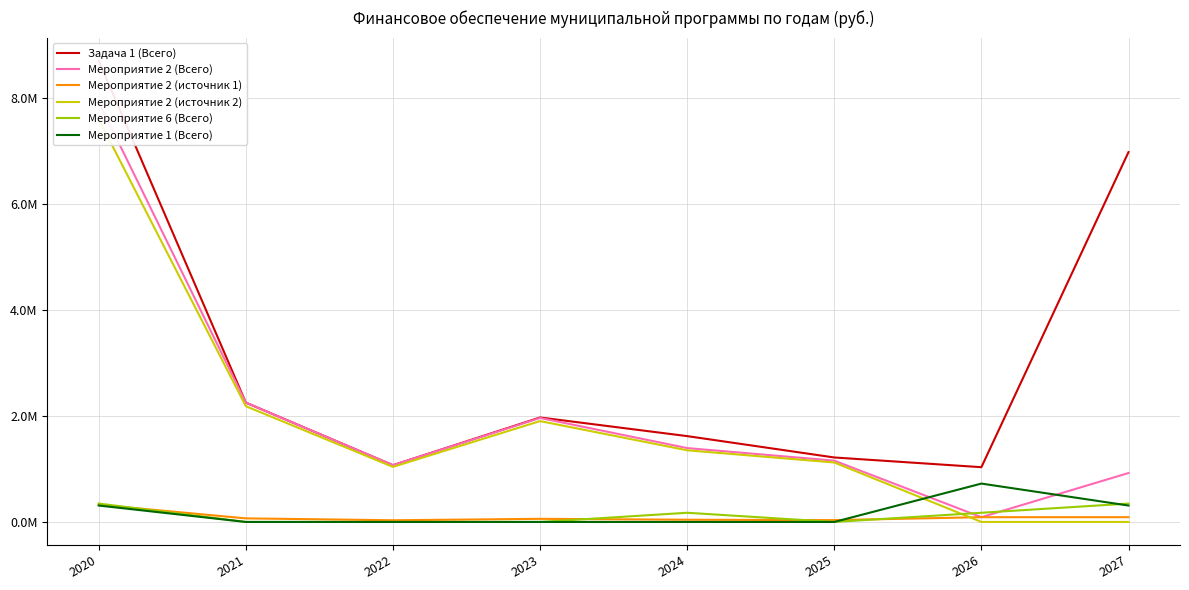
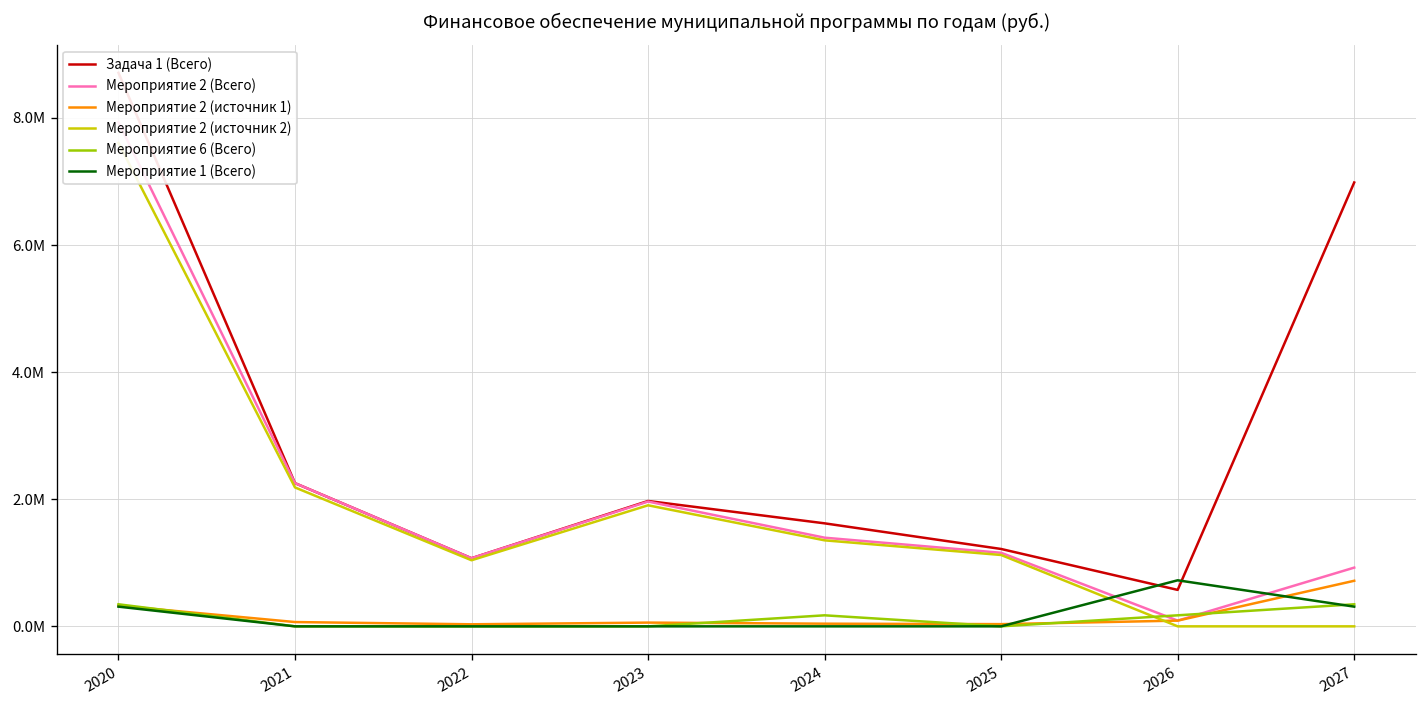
Задача 1 (Всего), 2026: 1000000 -> 600000
Мероприятие 2 (источник 1), 2027: 100000 -> 700000
